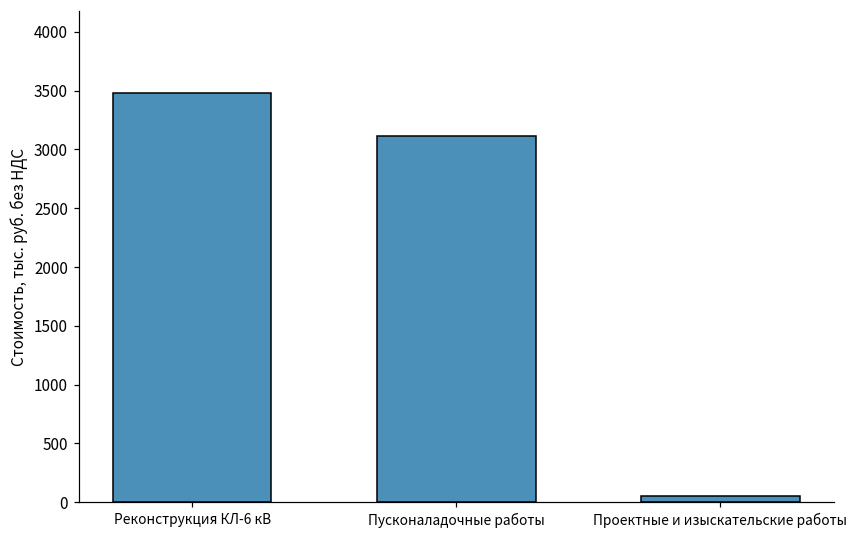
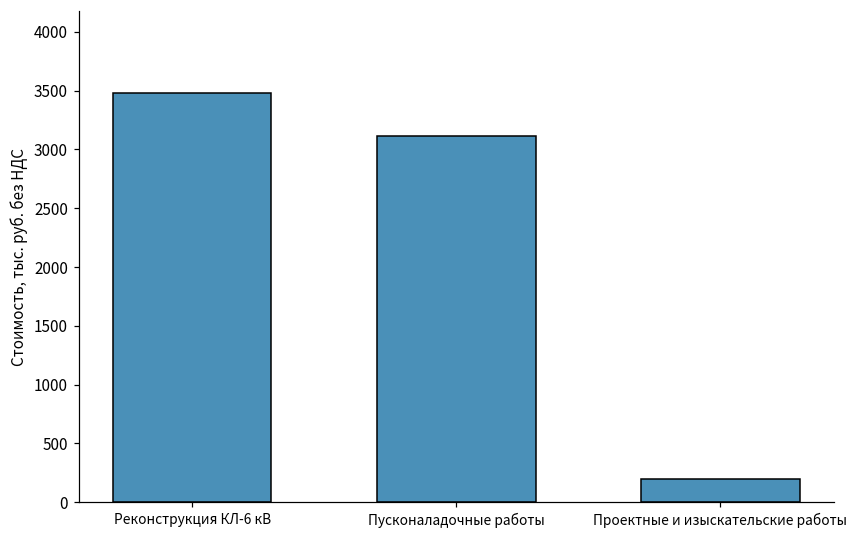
Проектные и изыскательские работы: 50 -> 200
